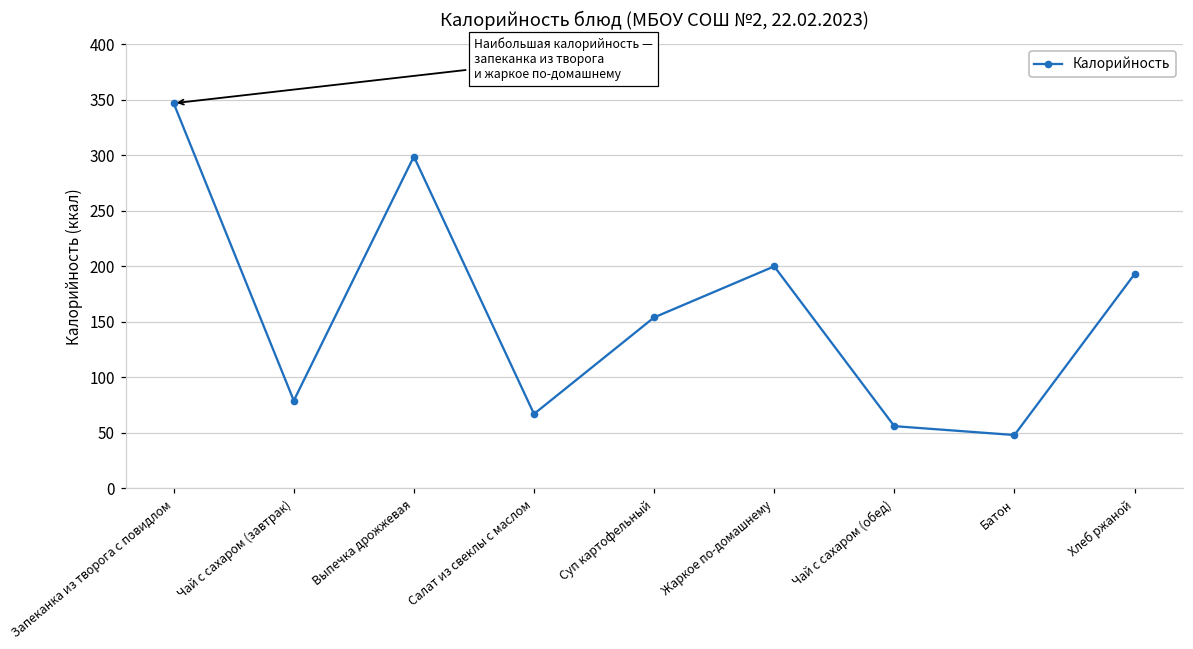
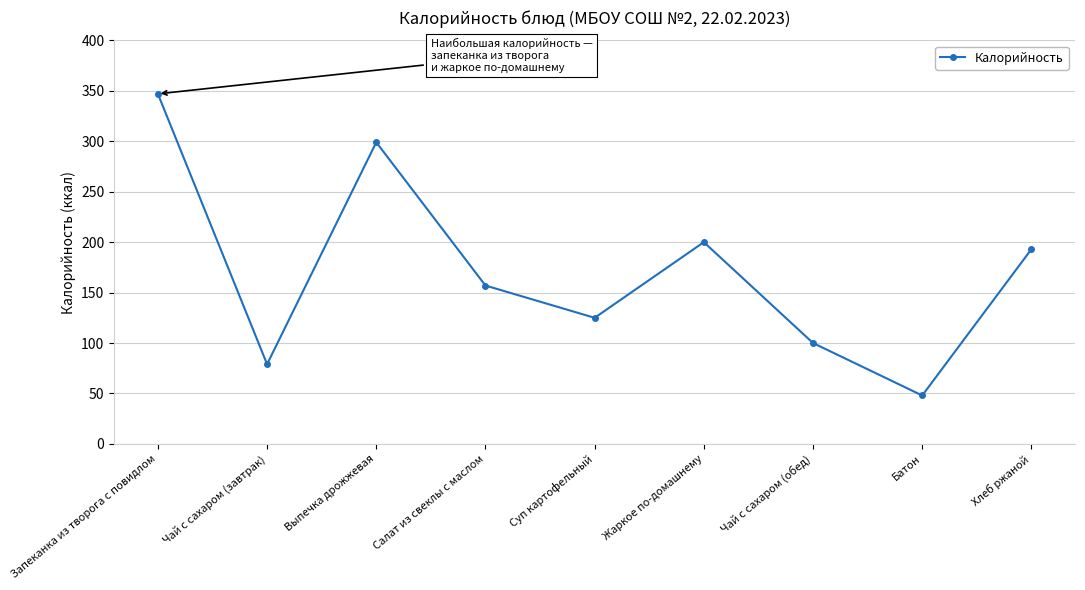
Салат из свеклы с маслом: 67 -> 157
Суп картофельный: 154 -> 125
Чай с сахаром (обед): 56 -> 100
